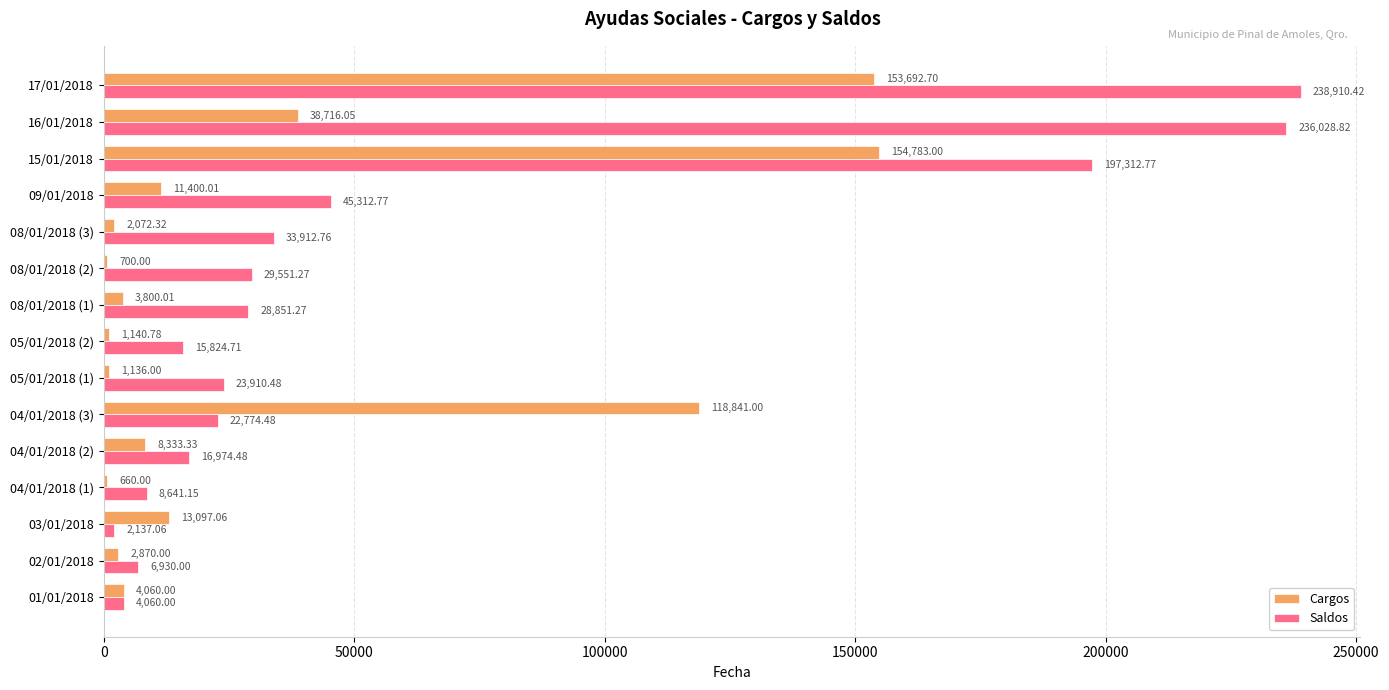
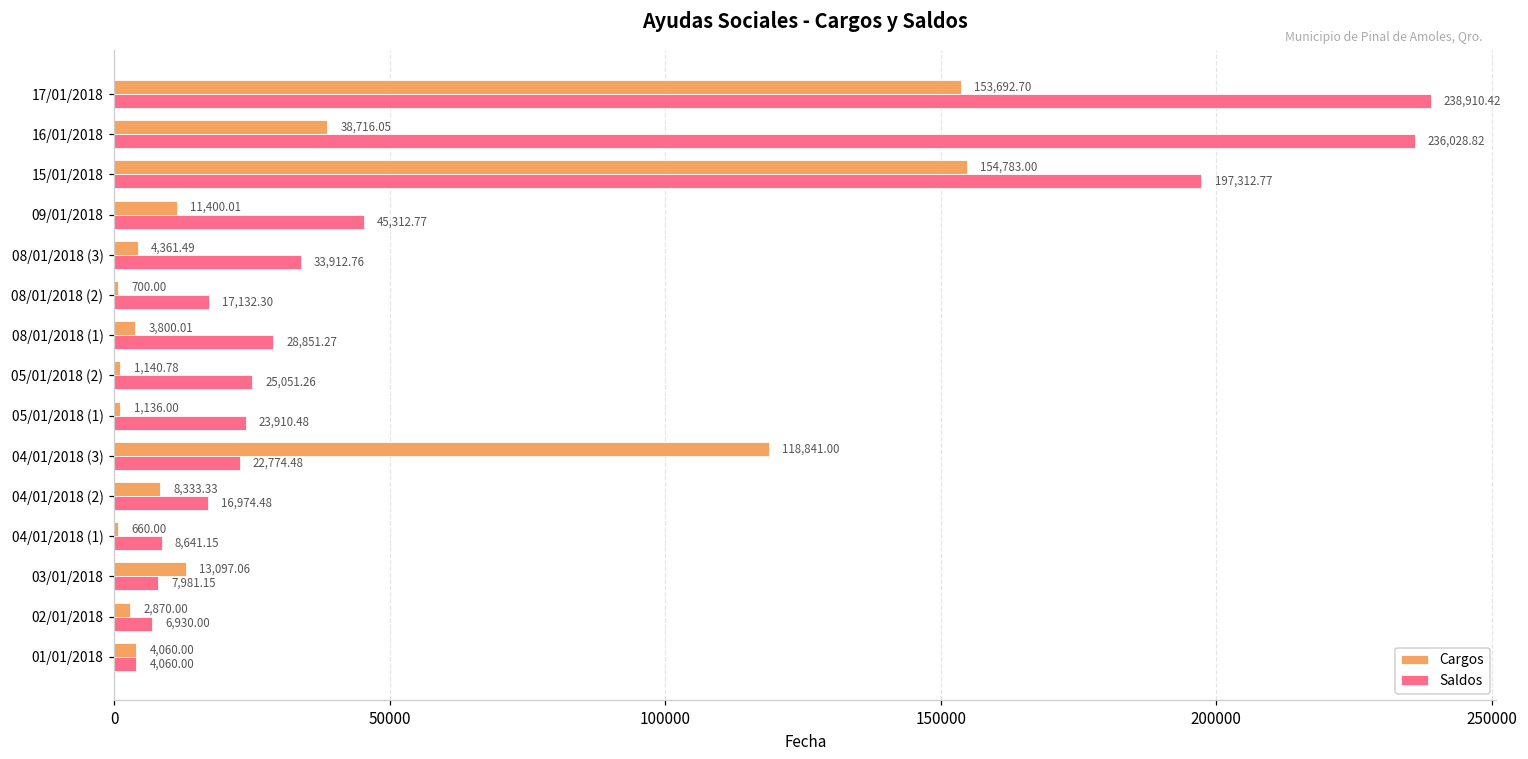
Cargos, 08/01/2018 (3): 2,072.32 -> 4,361.49
Saldos, 08/01/2018 (2): 29,551.27 -> 17,132.30
Saldos, 05/01/2018 (2): 15,824.71 -> 25,051.26
Saldos, 03/01/2018: 2,137.06 -> 7,981.15
